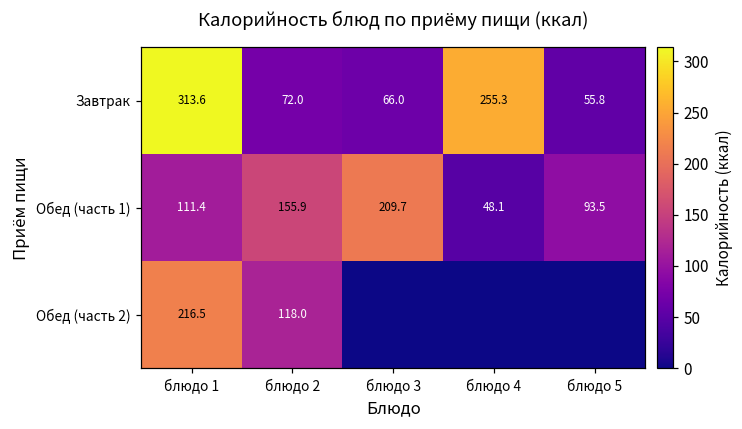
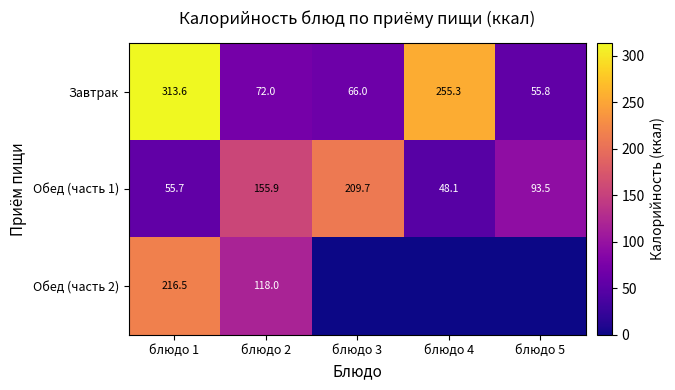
Обед (часть 1), блюдо 1: 111.4 -> 55.7
